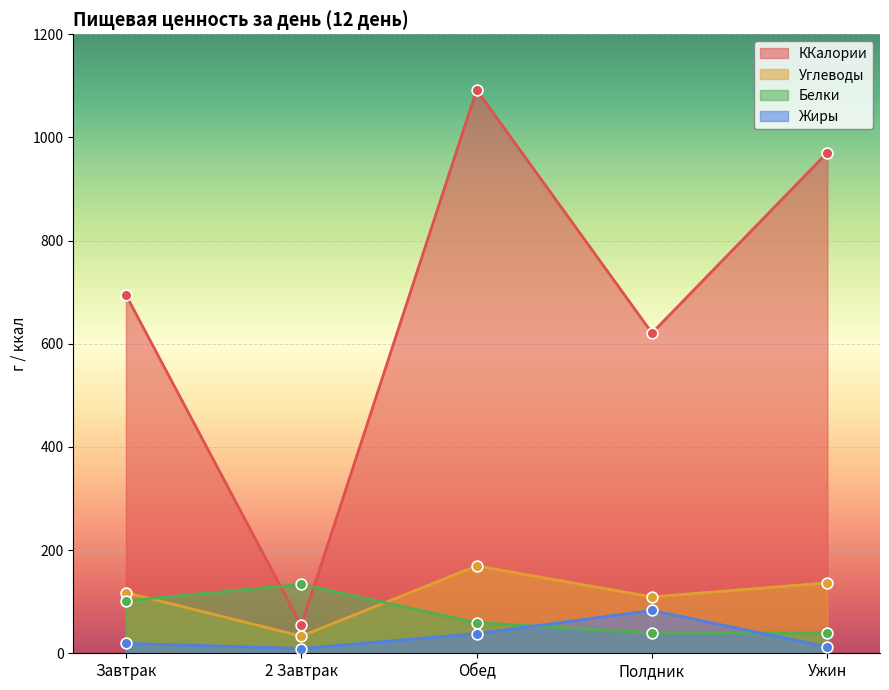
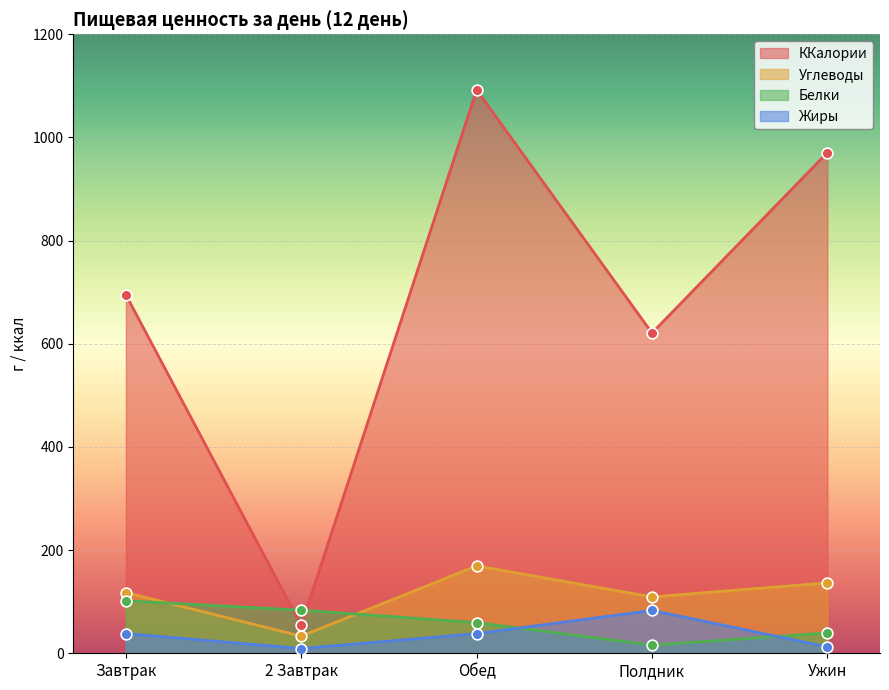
Жиры, Завтрак: 20 -> 40
Белки, 2 Завтрак: 130 -> 80
Белки, Полдник: 40 -> 20
